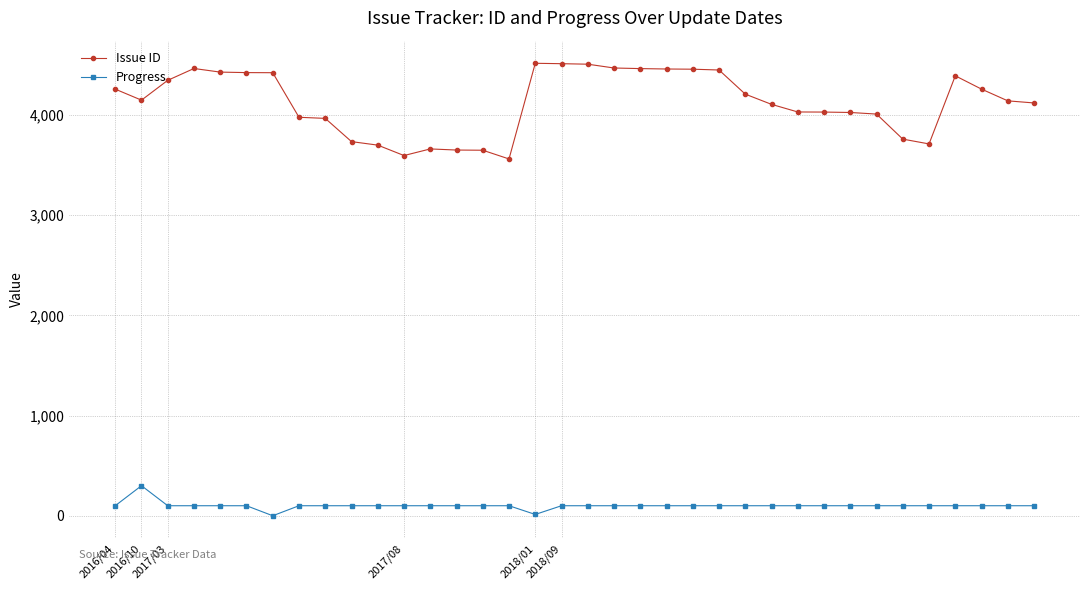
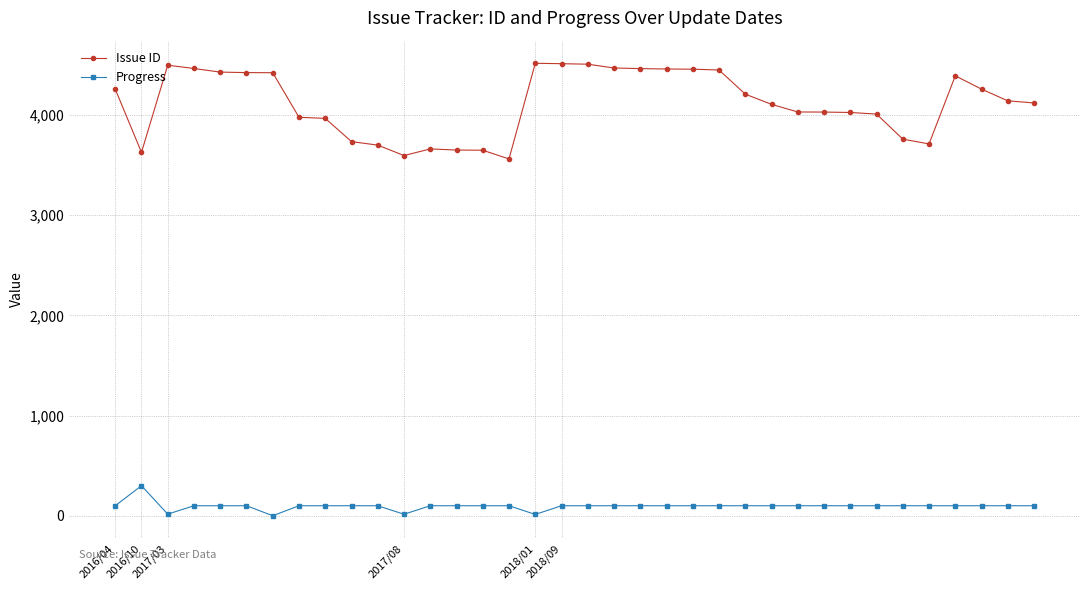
Issue ID, 2016/10: 4,150 -> 3,630
Issue ID, 2017/03: 4,350 -> 4,500
Progress, 2017/03: 100 -> 20
Progress, 2017/08: 100 -> 20
